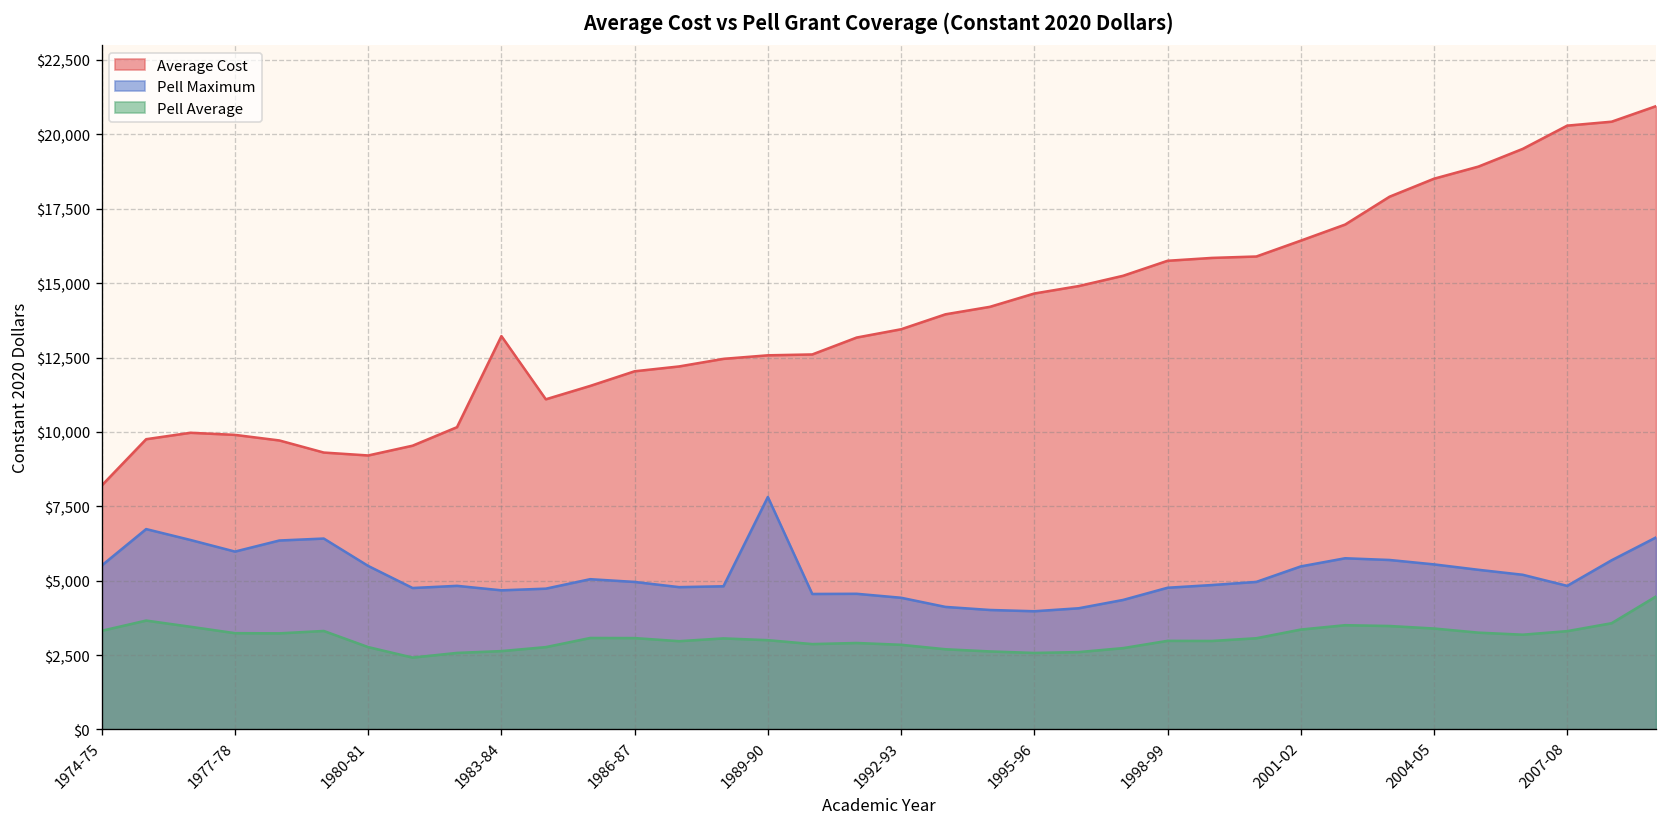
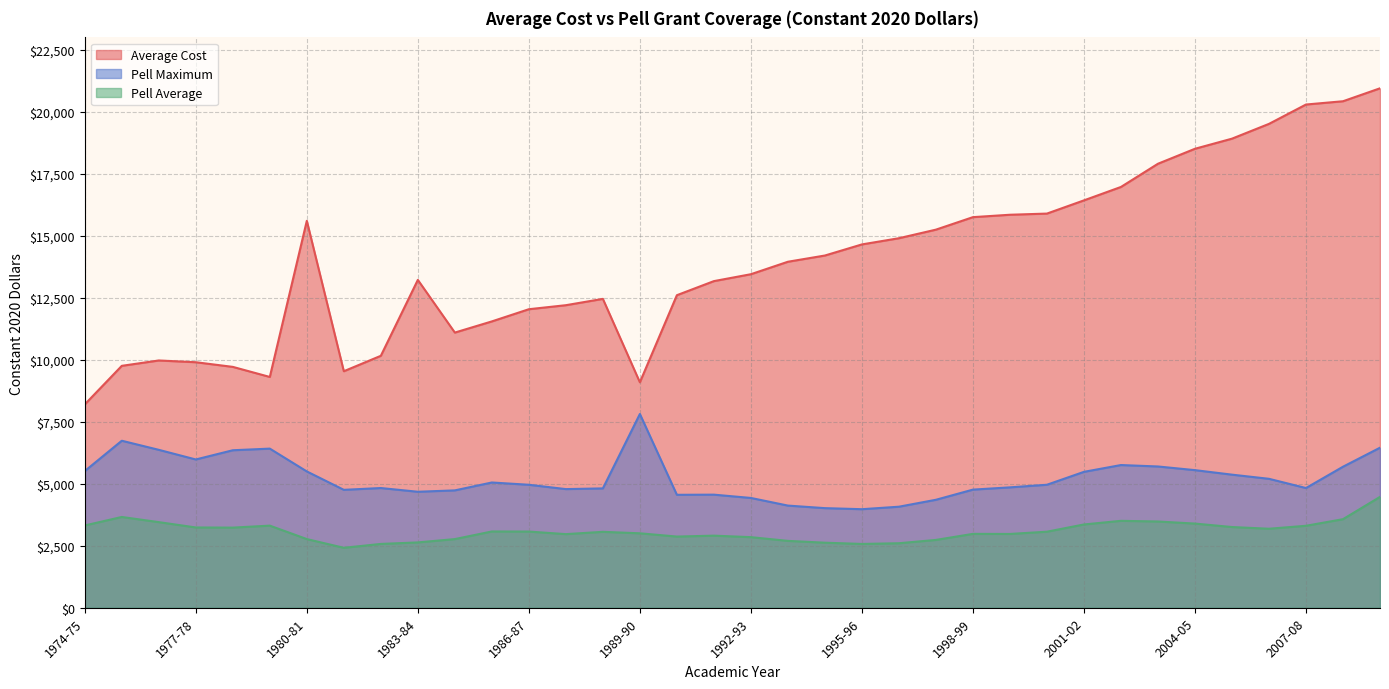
Average Cost, 1980-81: $9,200 -> $15,600
Average Cost, 1989-90: $12,600 -> $9,100
